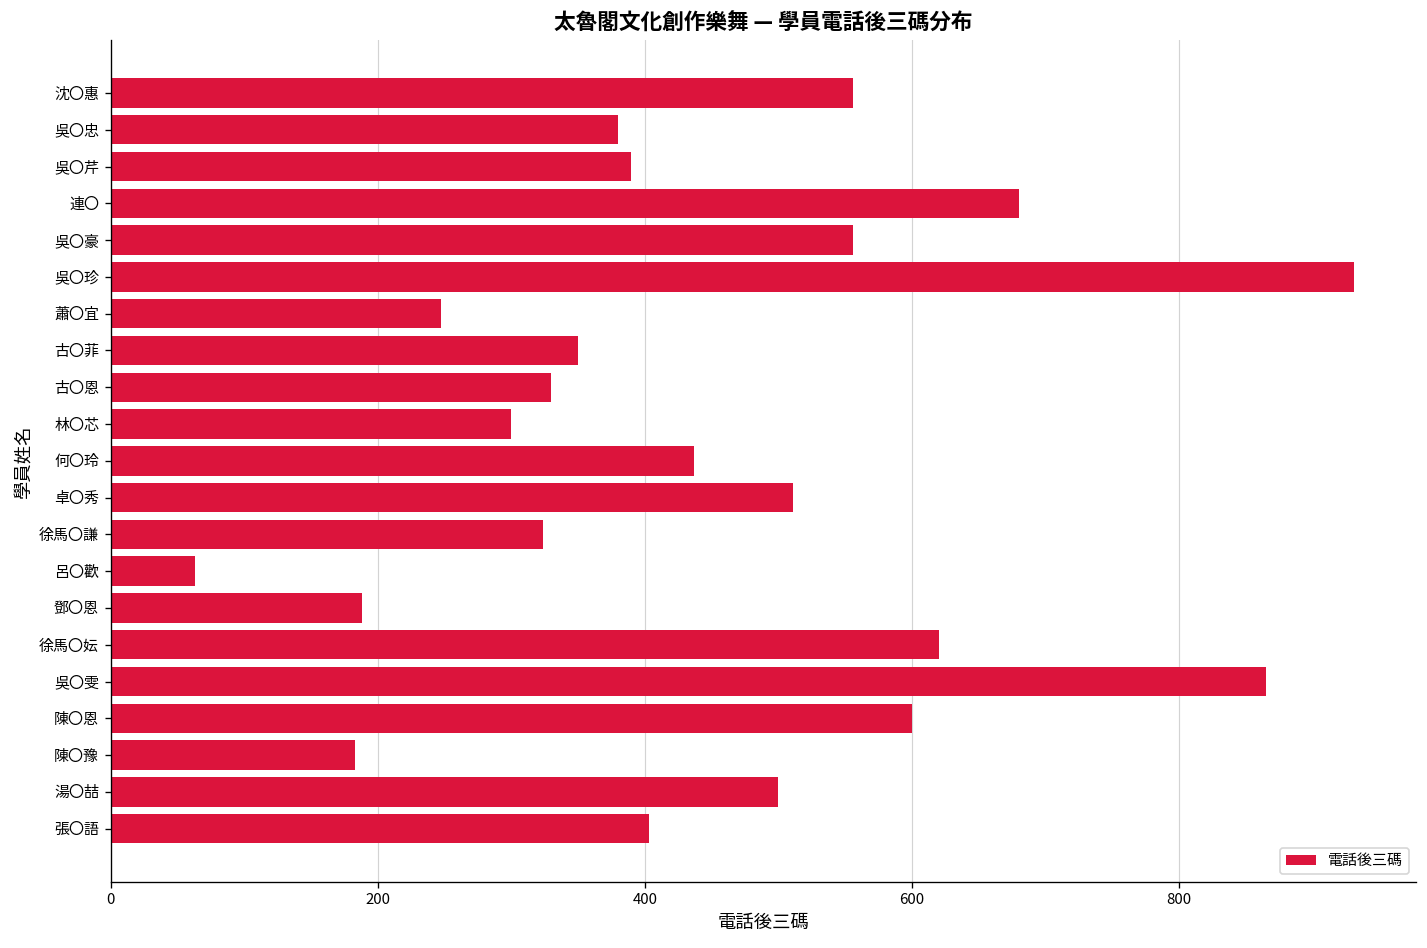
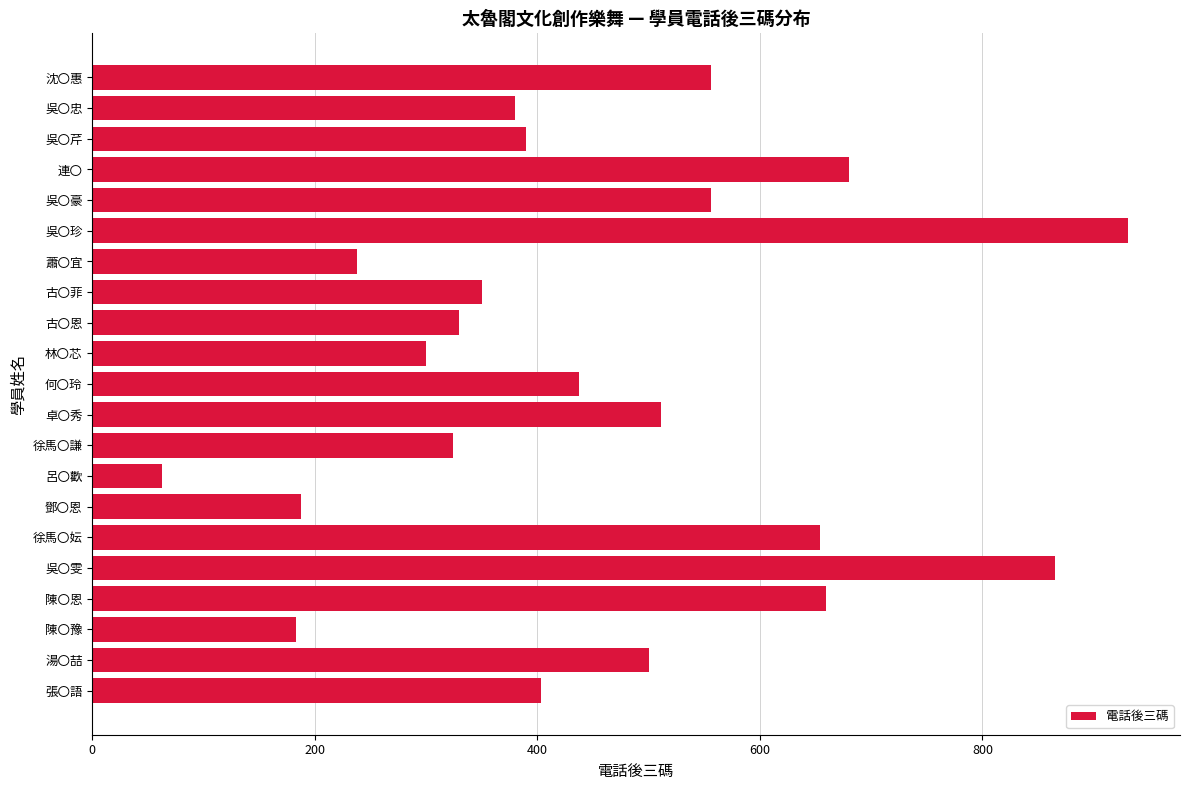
蕭〇宜: 247 -> 238
徐馬〇妘: 620 -> 654
陳〇恩: 600 -> 659
